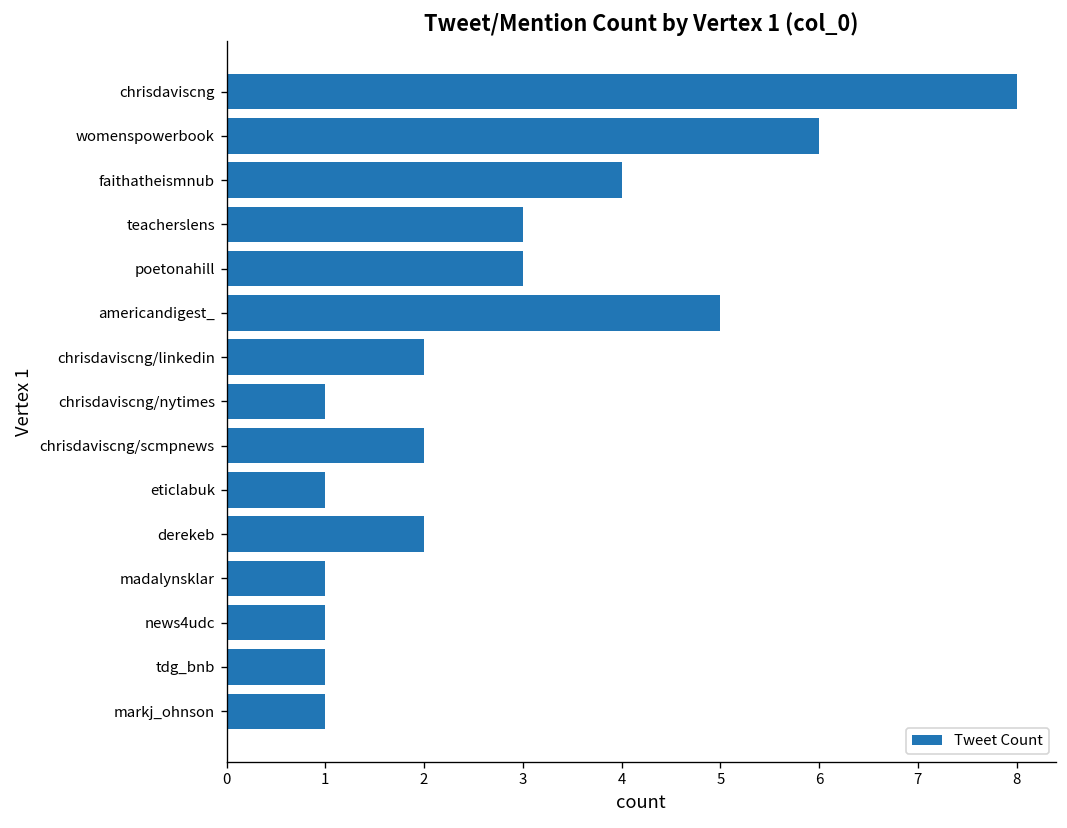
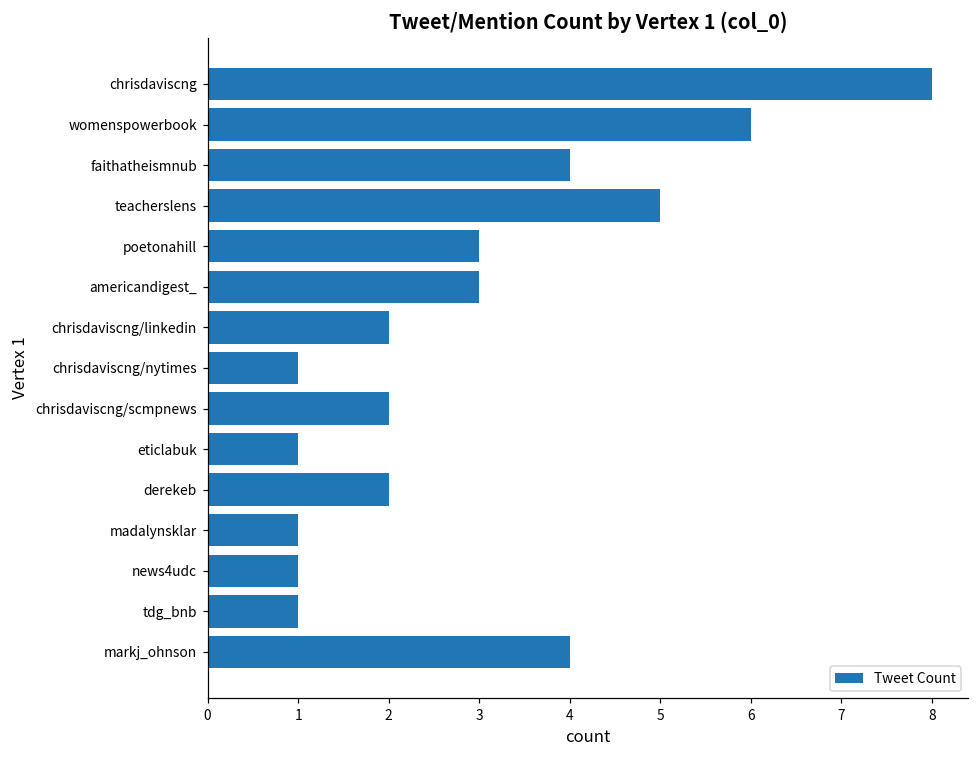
teacherslens: 3 -> 5
americandigest_: 5 -> 3
markj_ohnson: 1 -> 4
